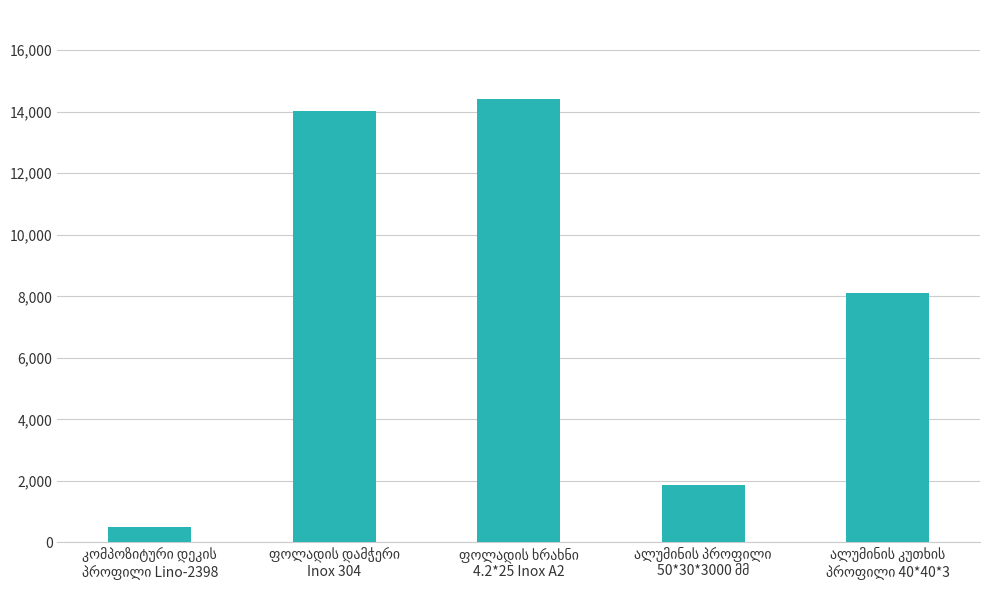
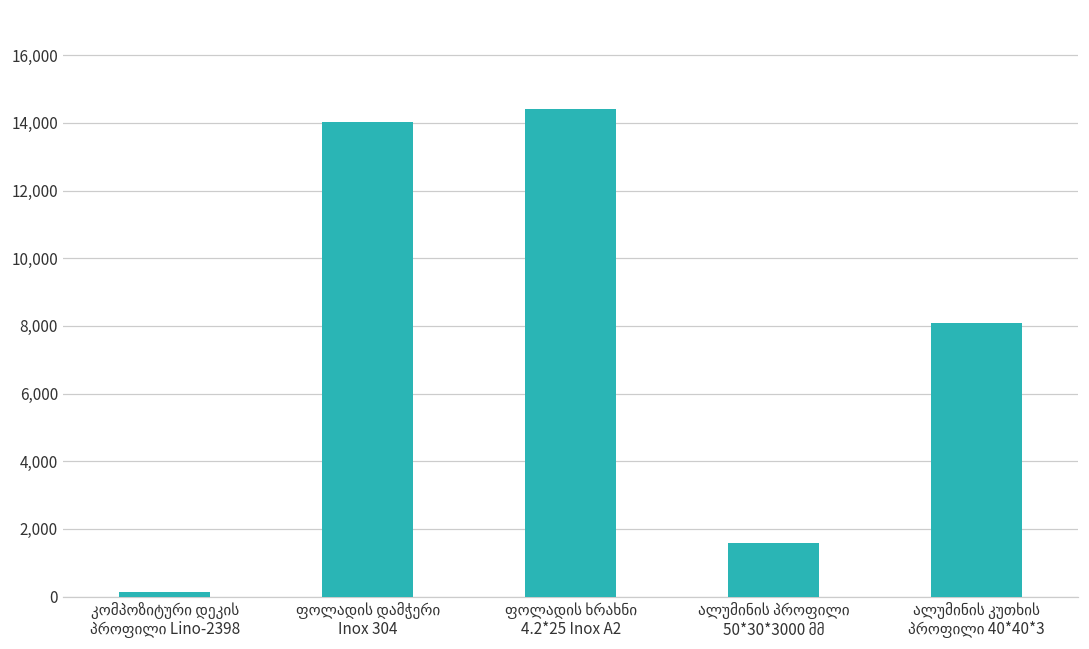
კომპოზიტური დეკის პროფილი Lino-2398: 500 -> 100
ალუმინის პროფილი 50*30*3000 მმ: 1,900 -> 1,600
